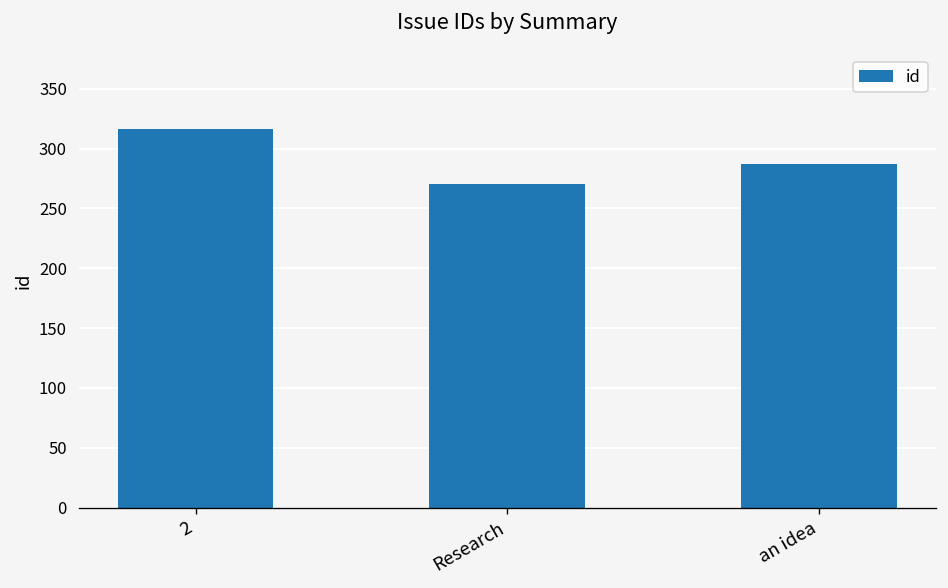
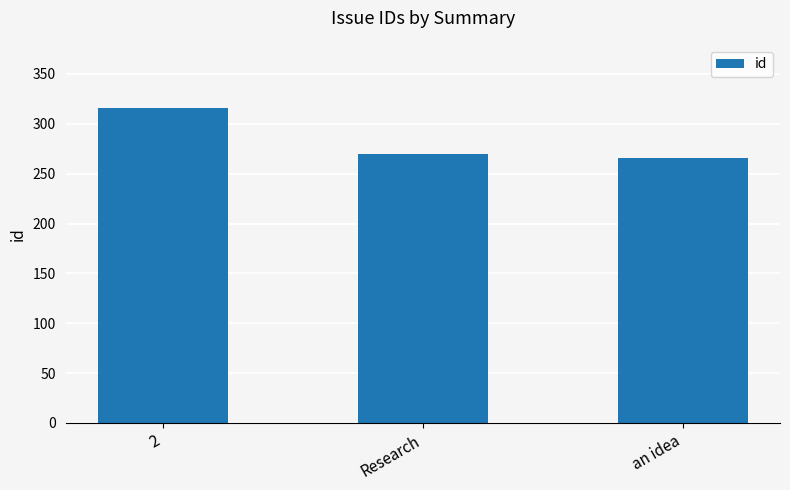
an idea: 290 -> 270
